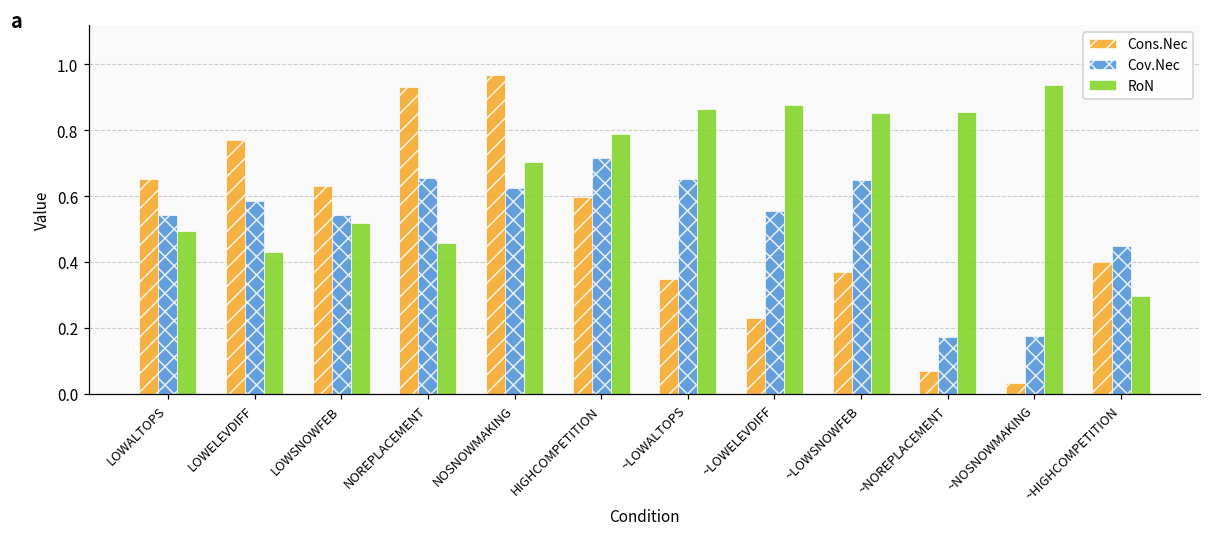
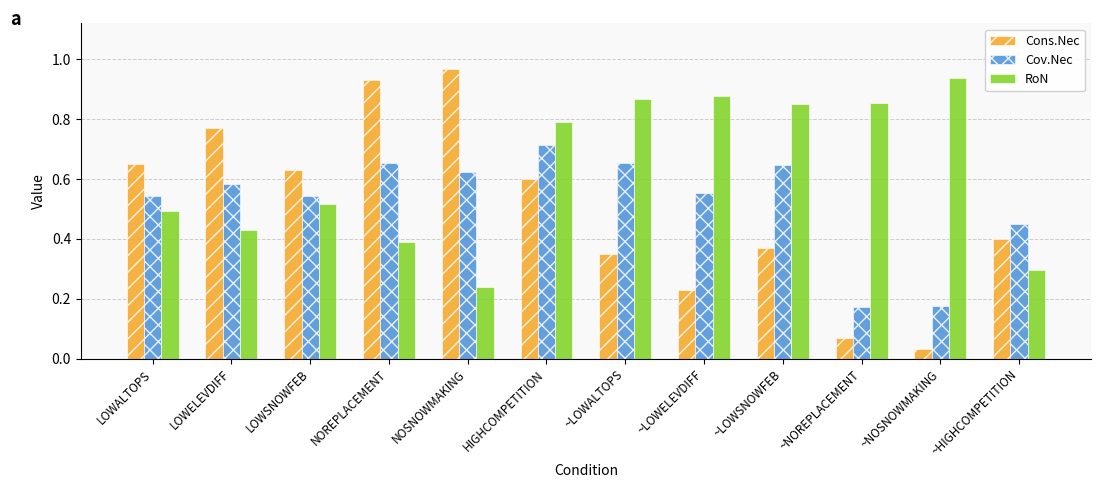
RoN, NOREPLACEMENT: 0.46 -> 0.39
RoN, NOSNOWMAKING: 0.71 -> 0.24
